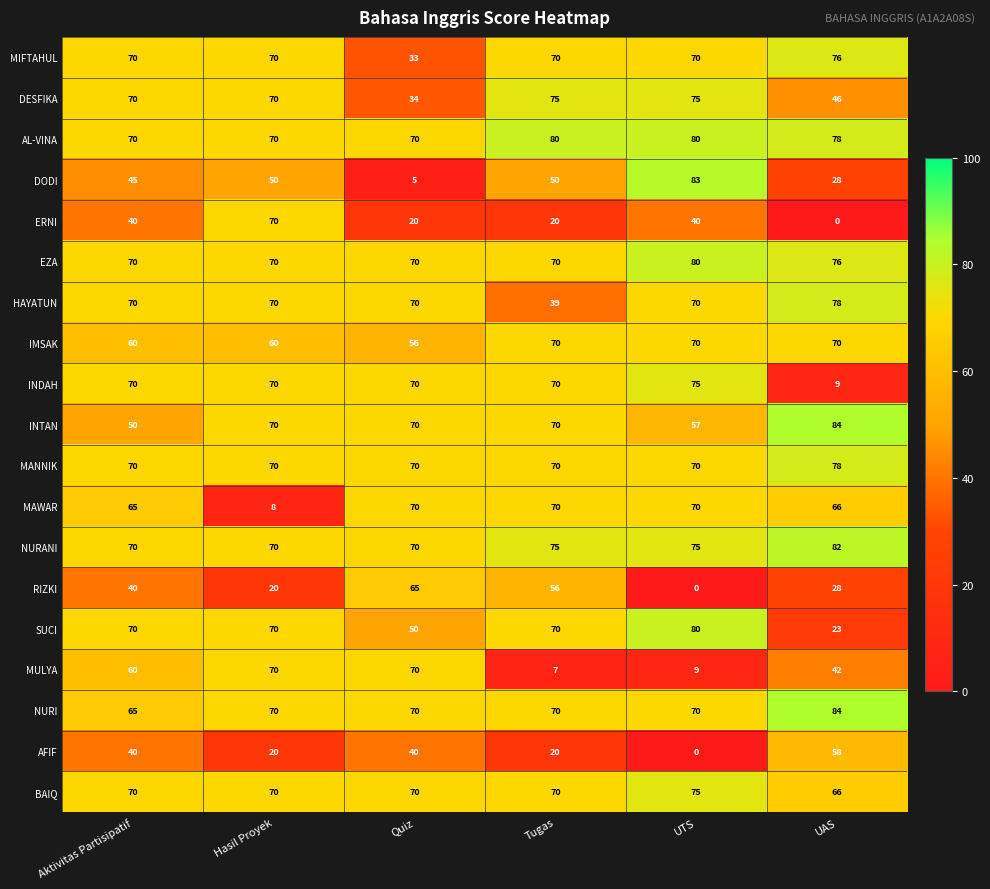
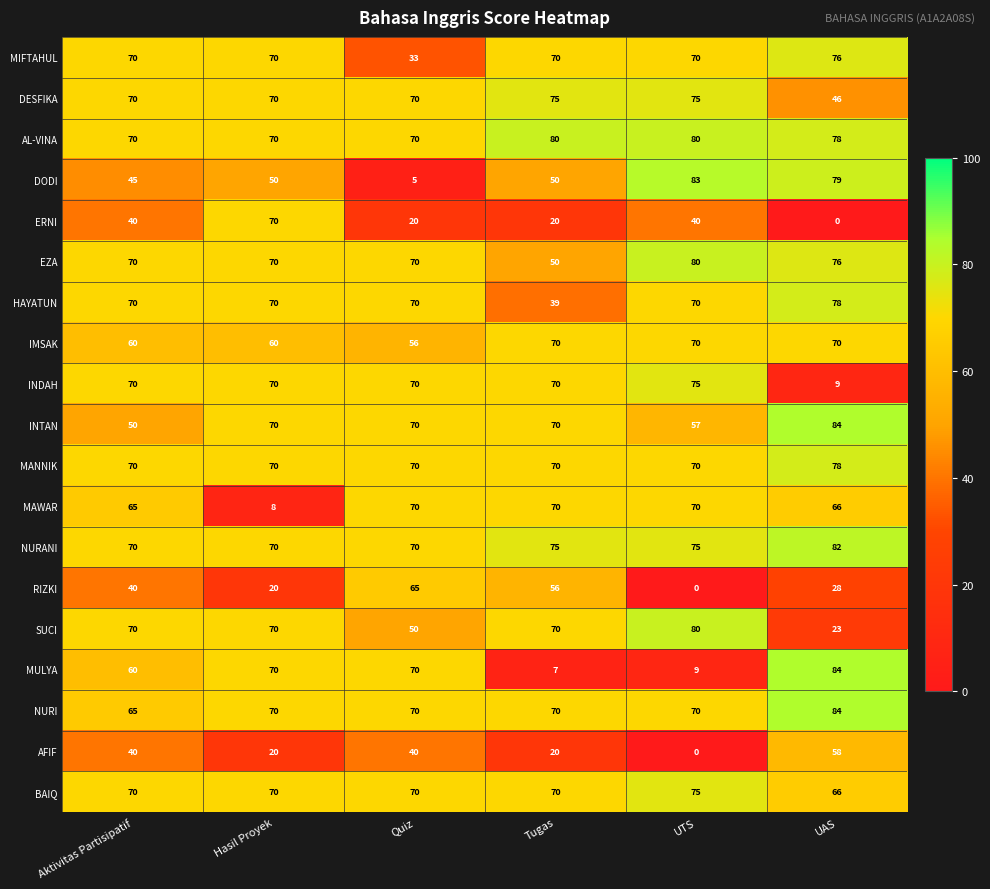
DESFIKA, Quiz: 34 -> 70
DODI, UAS: 28 -> 79
EZA, Tugas: 70 -> 50
MULYA, UAS: 42 -> 84
